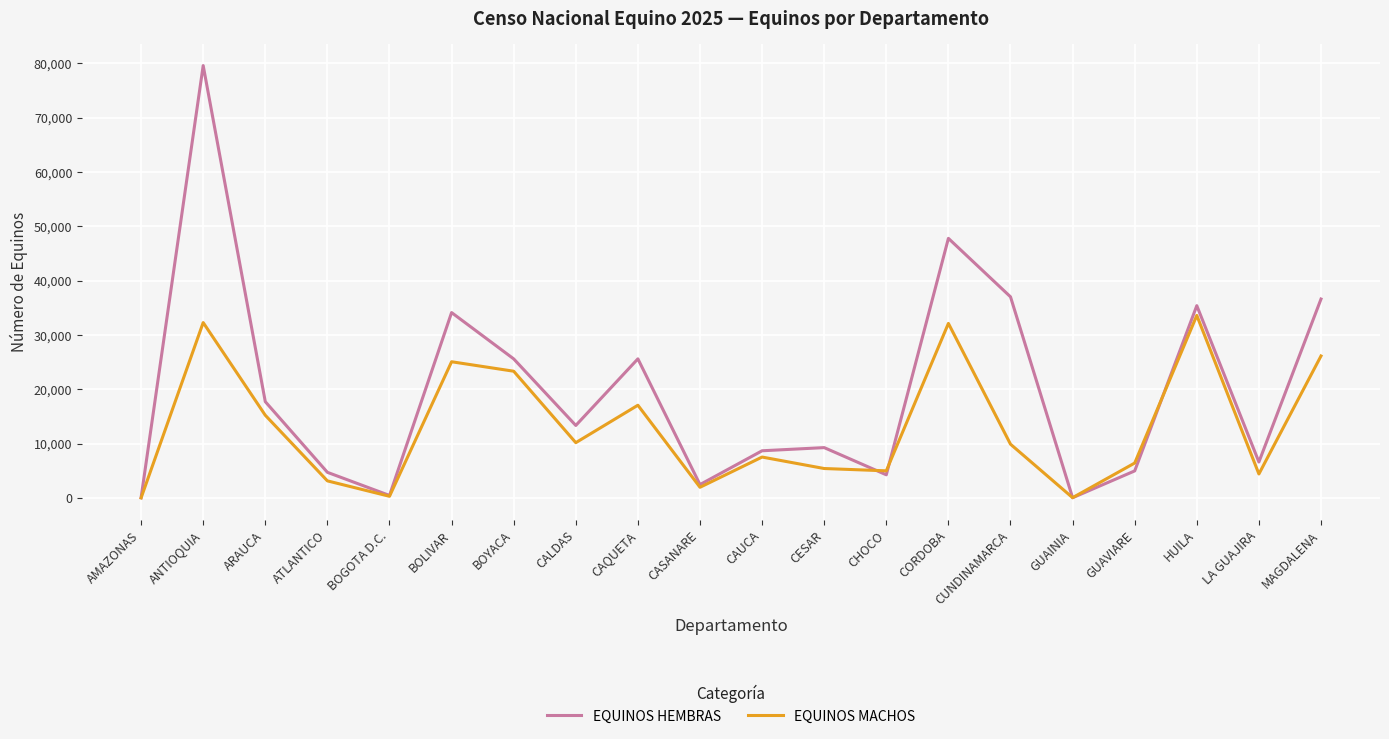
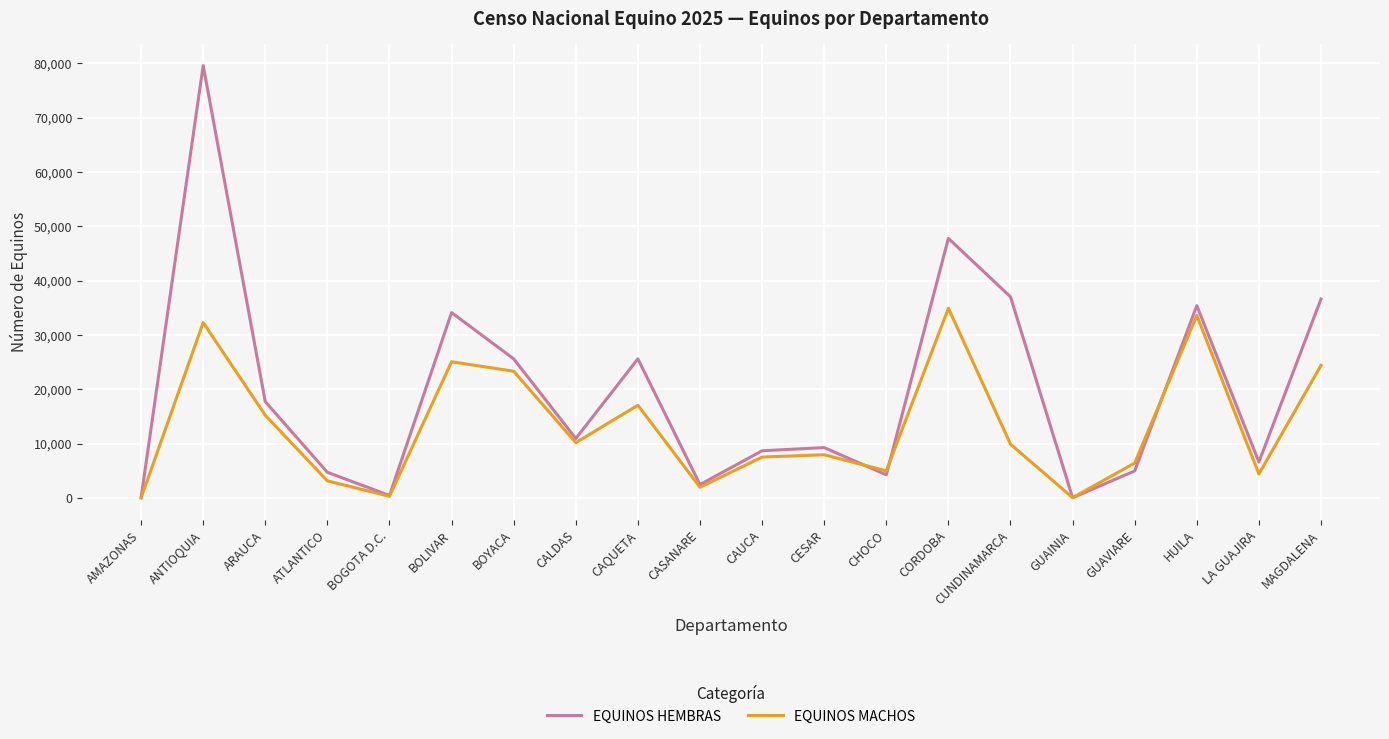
EQUINOS HEMBRAS, CALDAS: 13,000 -> 11,000
EQUINOS MACHOS, CESAR: 5,000 -> 8,000
EQUINOS MACHOS, CORDOBA: 32,000 -> 35,000
EQUINOS MACHOS, MAGDALENA: 26,000 -> 24,000
